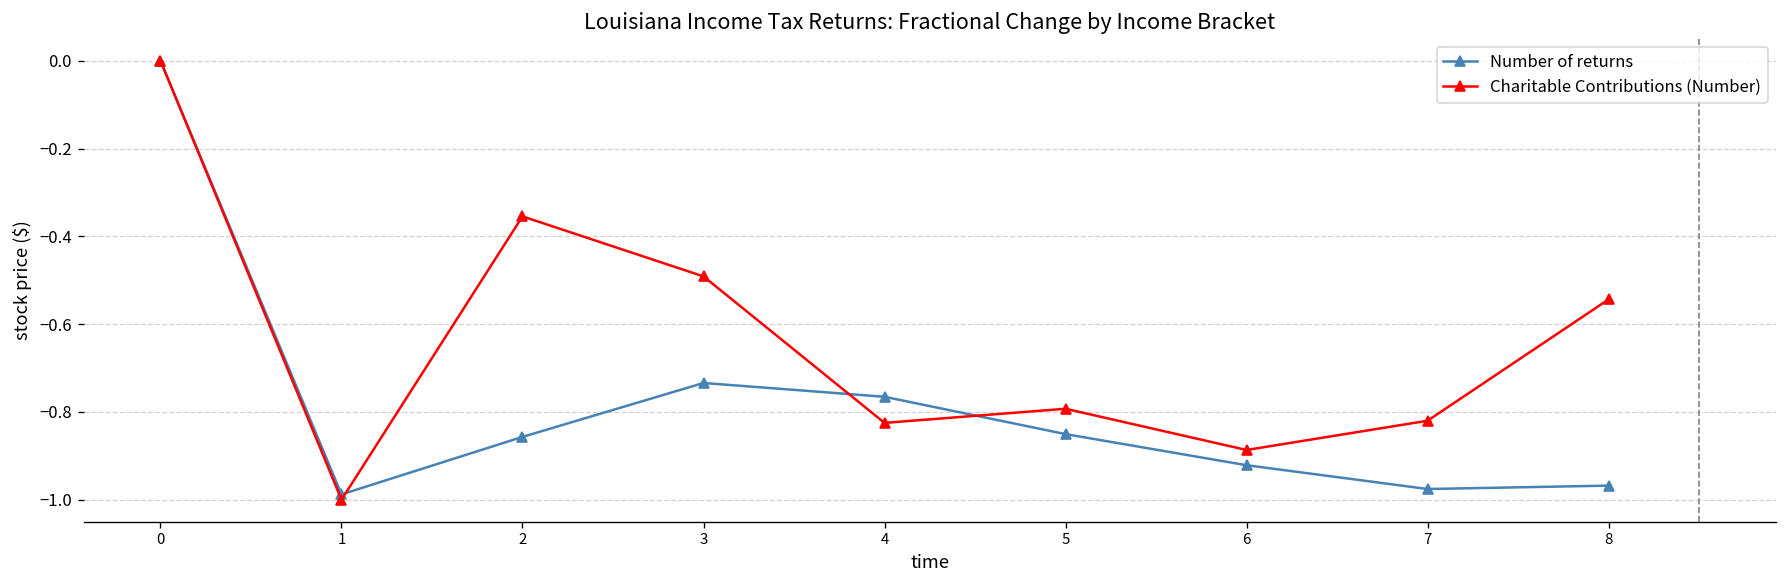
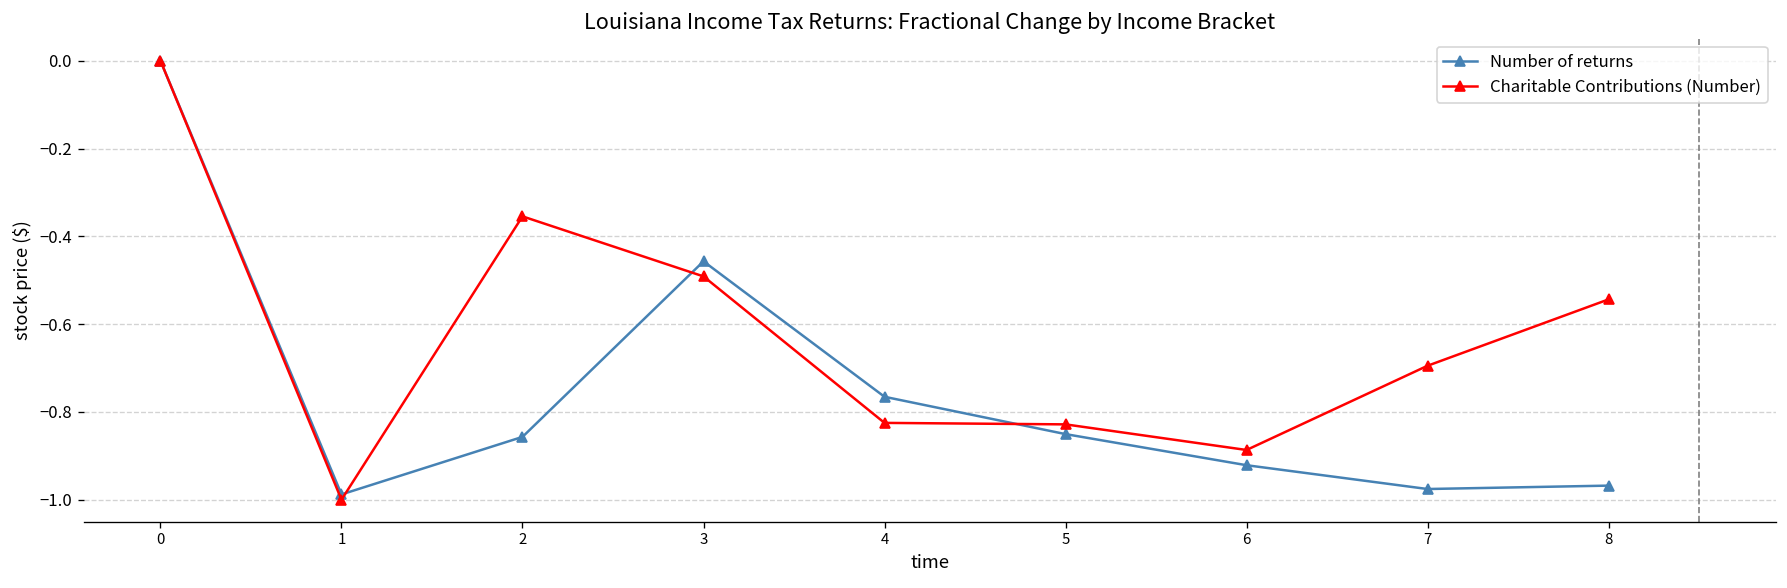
Number of returns, 3: -0.73 -> -0.46
Charitable Contributions (Number), 5: -0.79 -> -0.83
Charitable Contributions (Number), 7: -0.82 -> -0.69
